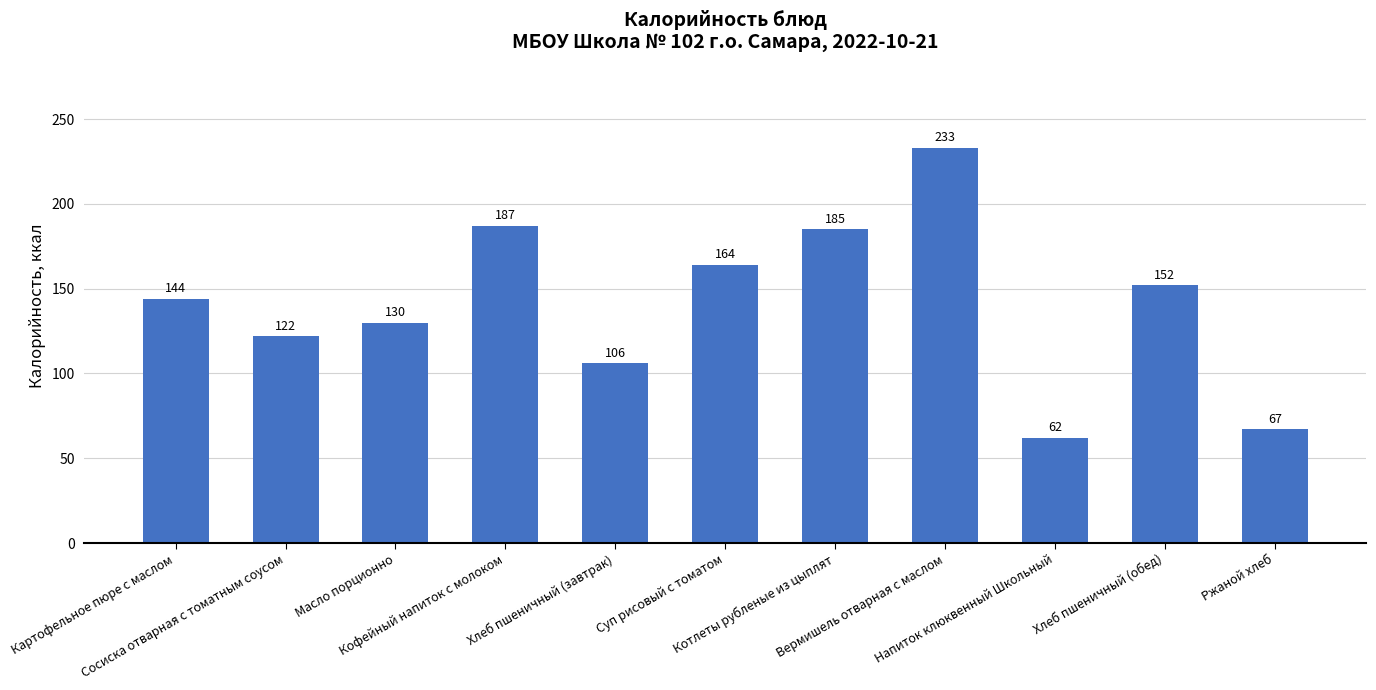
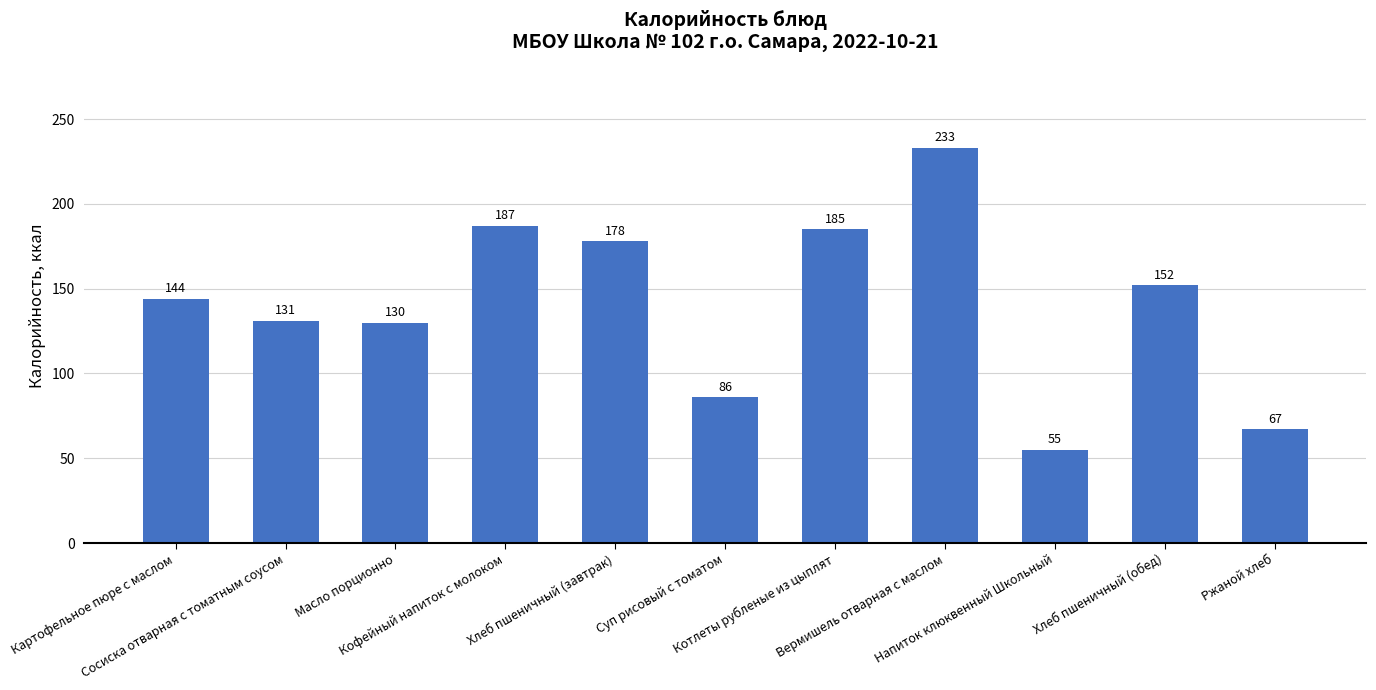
Сосиска отварная с томатным соусом: 122 -> 131
Хлеб пшеничный (завтрак): 106 -> 178
Суп рисовый с томатом: 164 -> 86
Напиток клюквенный Школьный: 62 -> 55
